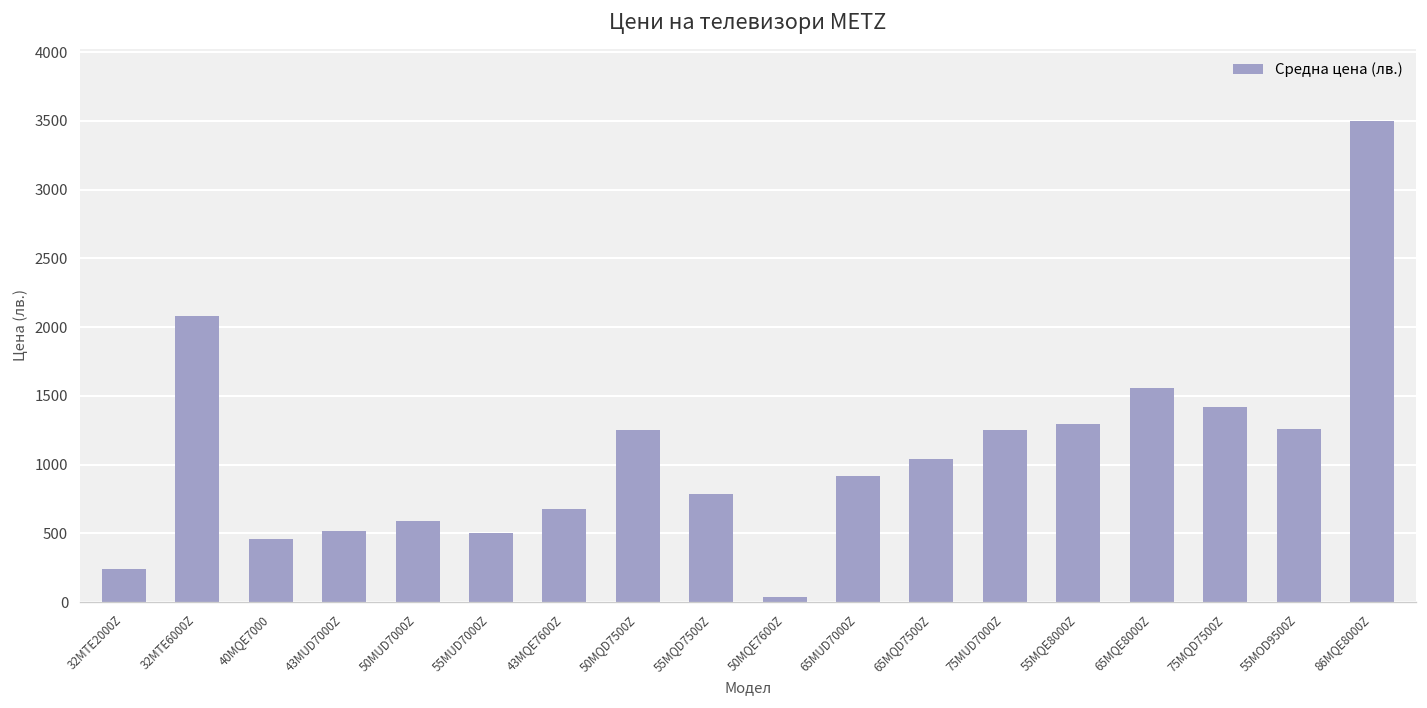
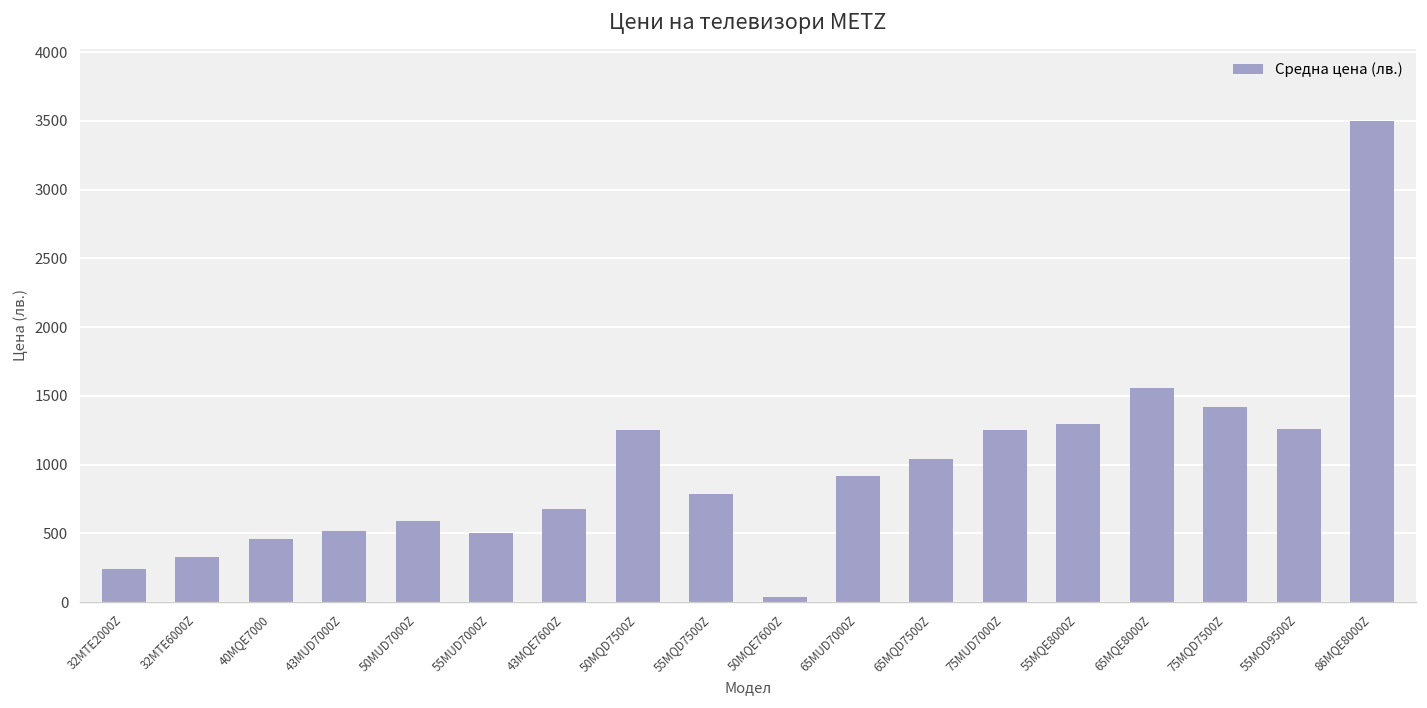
32MTE6000Z: 2080 -> 330
